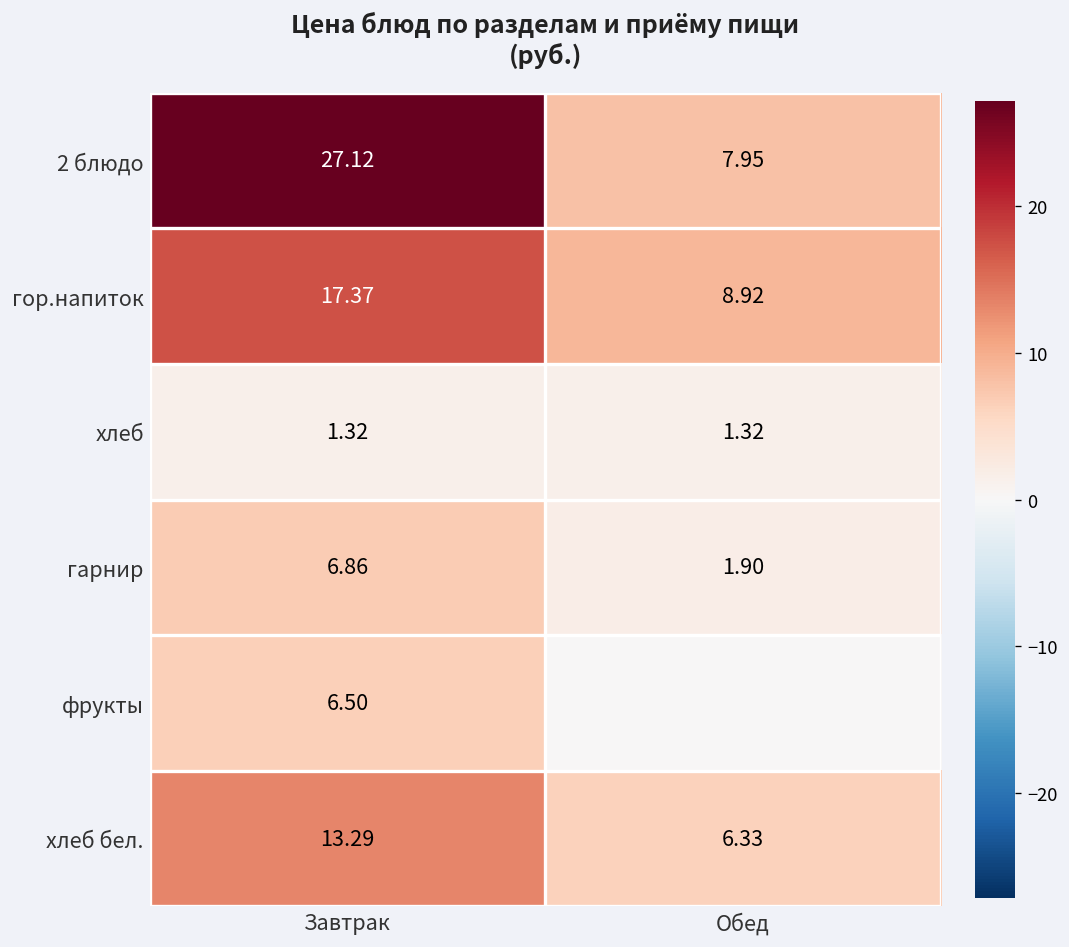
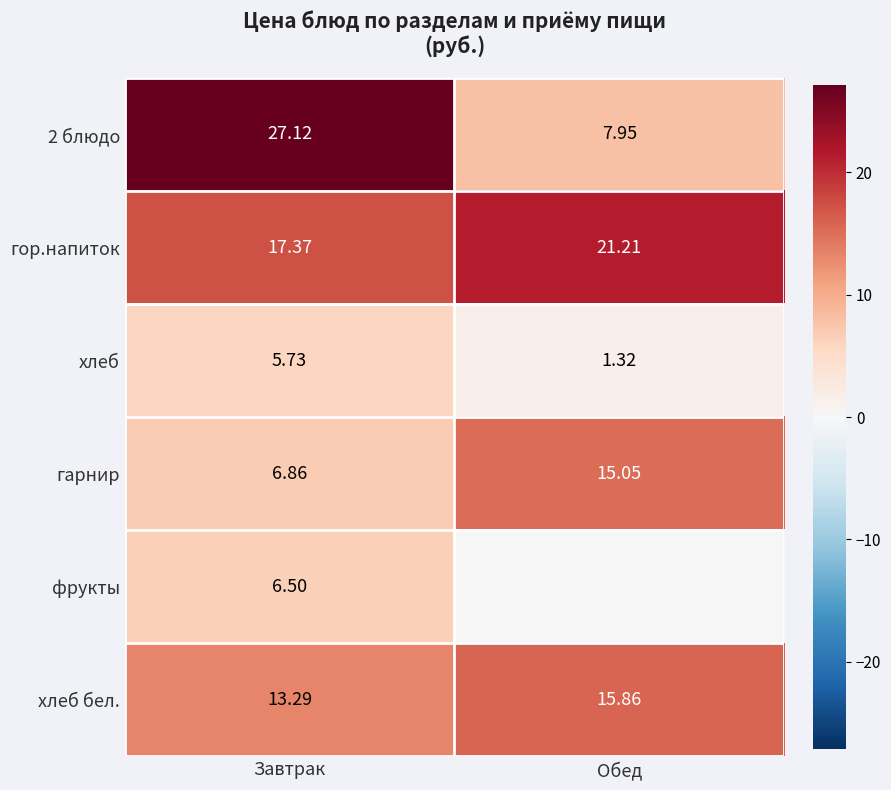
гор.напиток, Обед: 8.92 -> 21.21
хлеб, Завтрак: 1.32 -> 5.73
гарнир, Обед: 1.90 -> 15.05
хлеб бел., Обед: 6.33 -> 15.86
